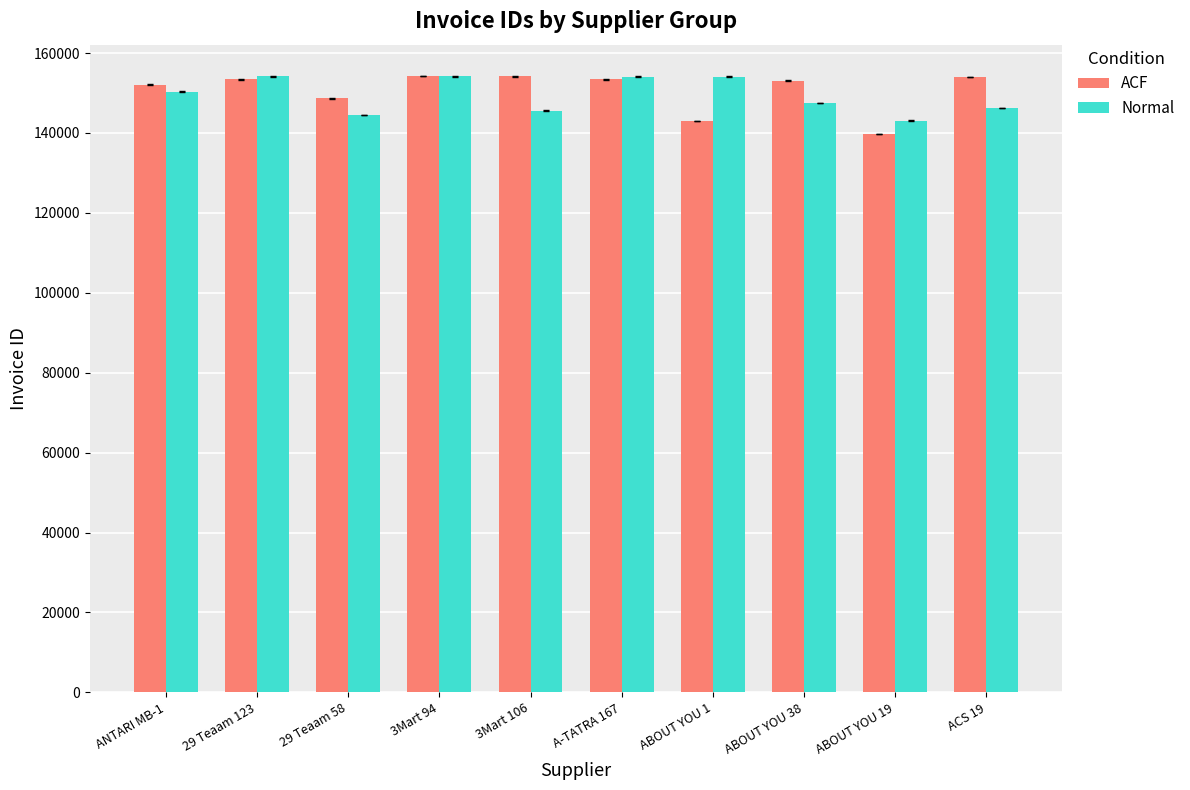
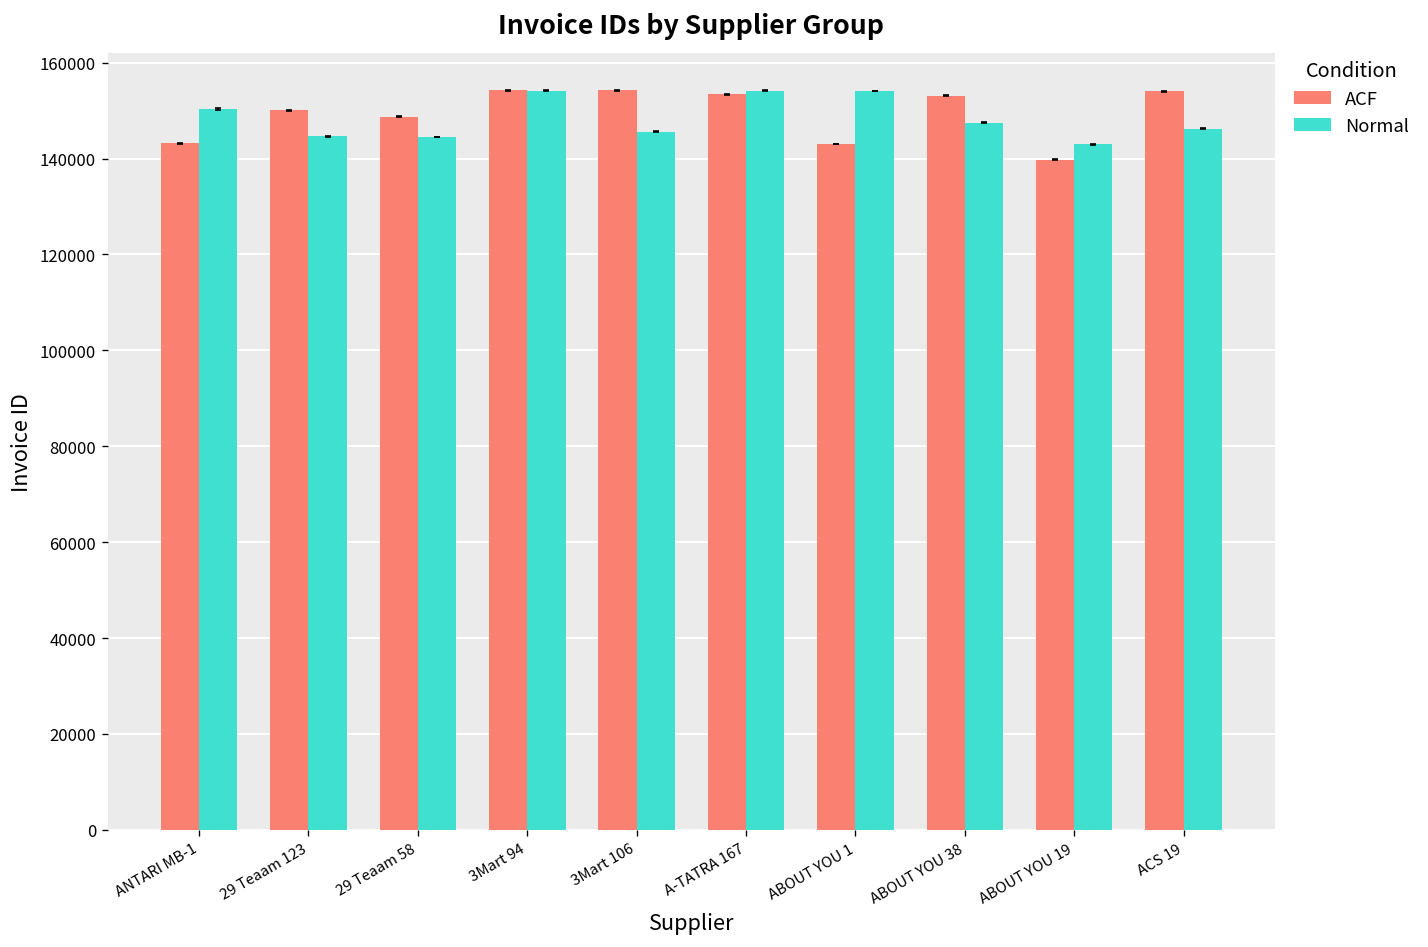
ACF, ANTARI MB-1: 152000 -> 143000
ACF, 29 Teaam 123: 153000 -> 150000
Normal, 29 Teaam 123: 154000 -> 145000
